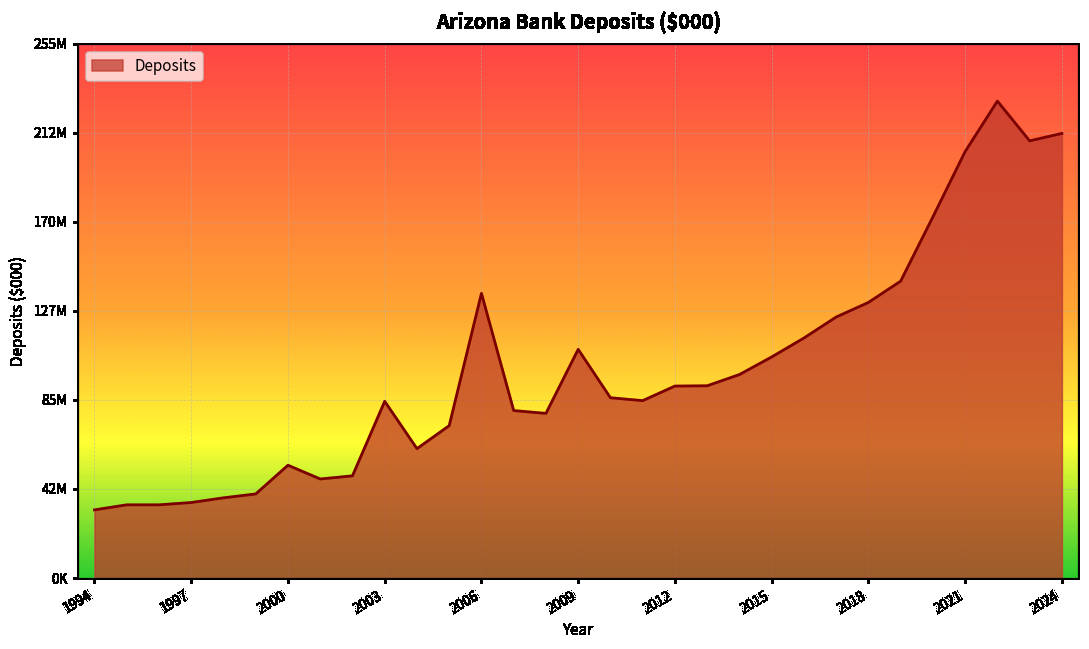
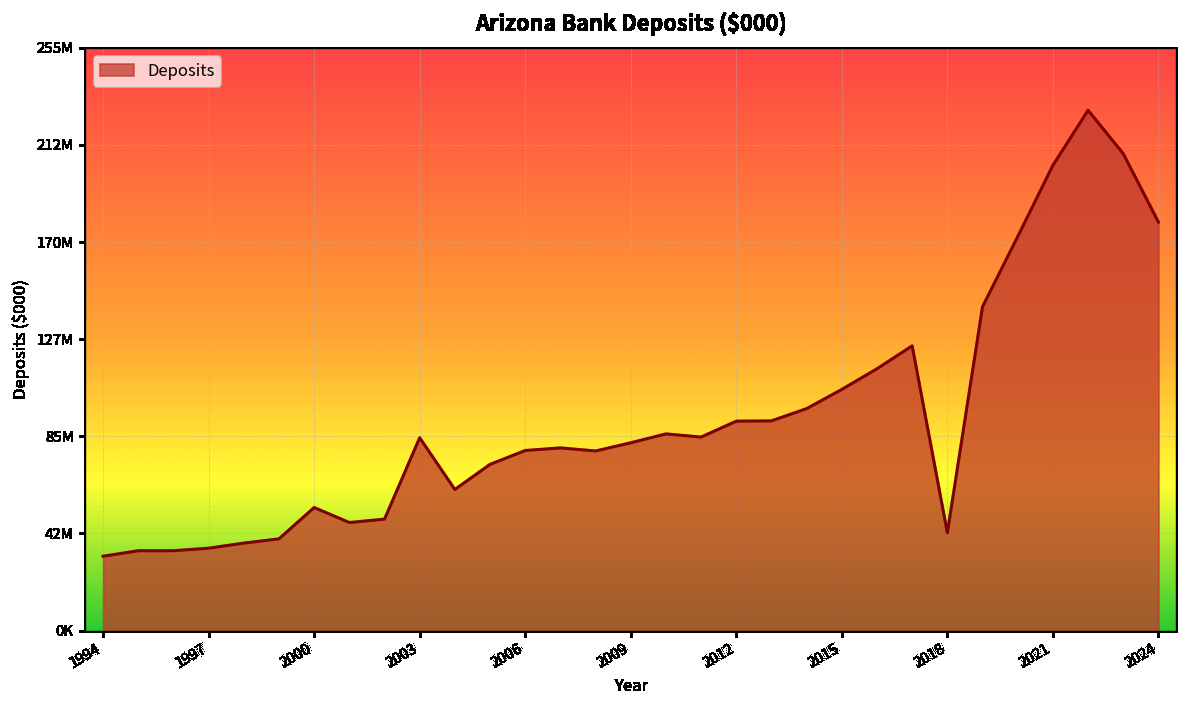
2006: 136000000 -> 79000000
2009: 109000000 -> 82000000
2018: 132000000 -> 43000000
2024: 212000000 -> 179000000
